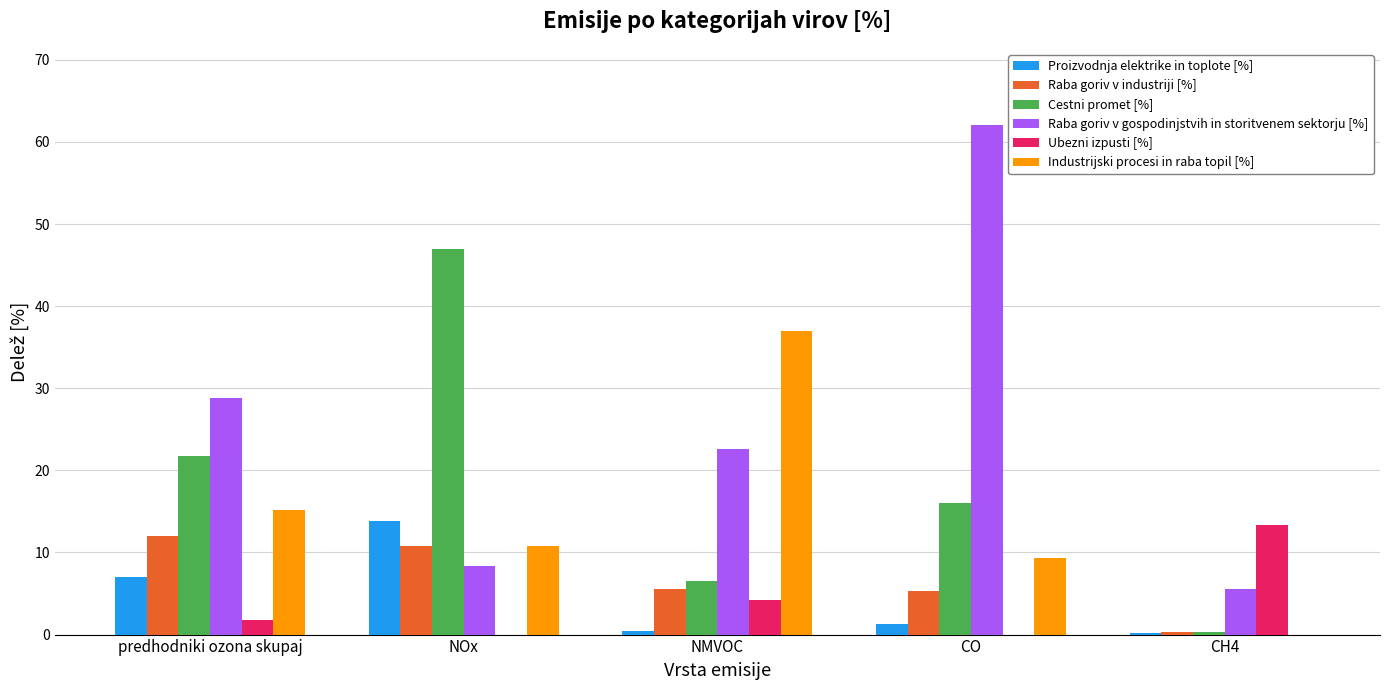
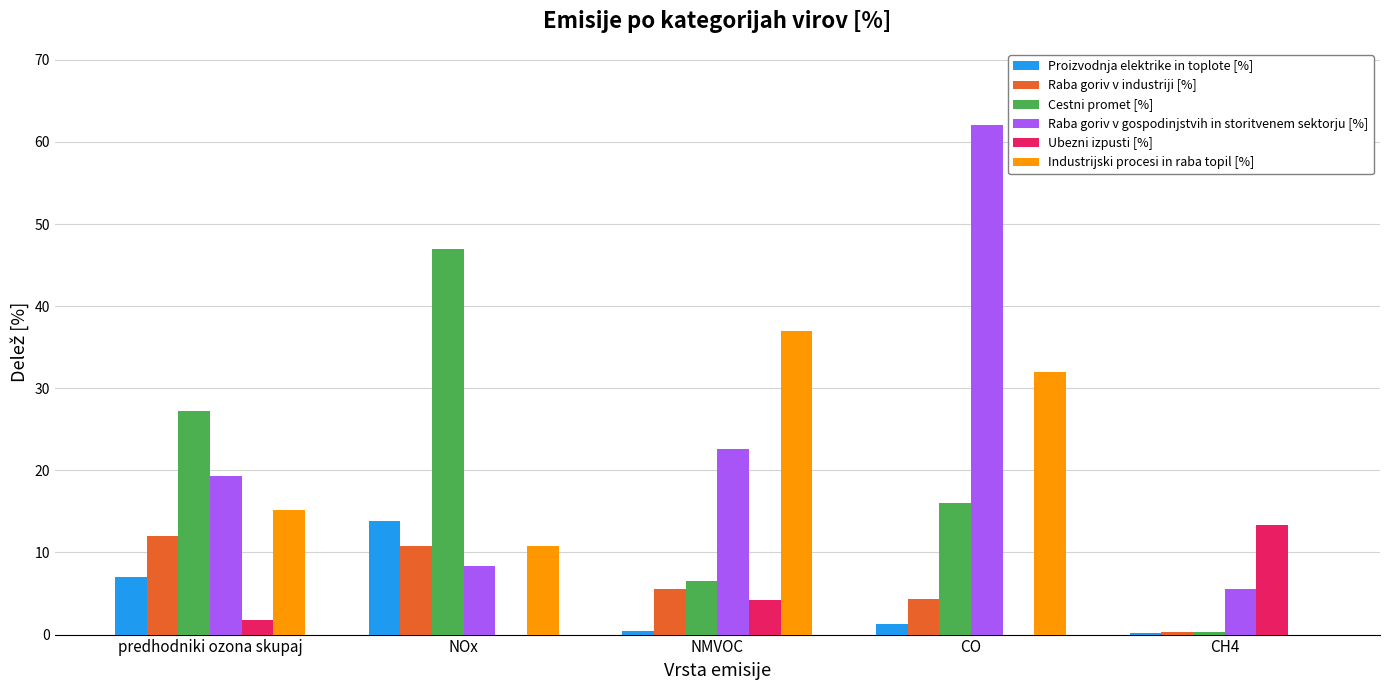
Cestni promet [%], predhodniki ozona skupaj: 22 -> 27
Raba goriv v gospodinjstvih in storitvenem sektorju [%], predhodniki ozona skupaj: 29 -> 19
Raba goriv v industriji [%], CO: 5 -> 4
Industrijski procesi in raba topil [%], CO: 9 -> 32
